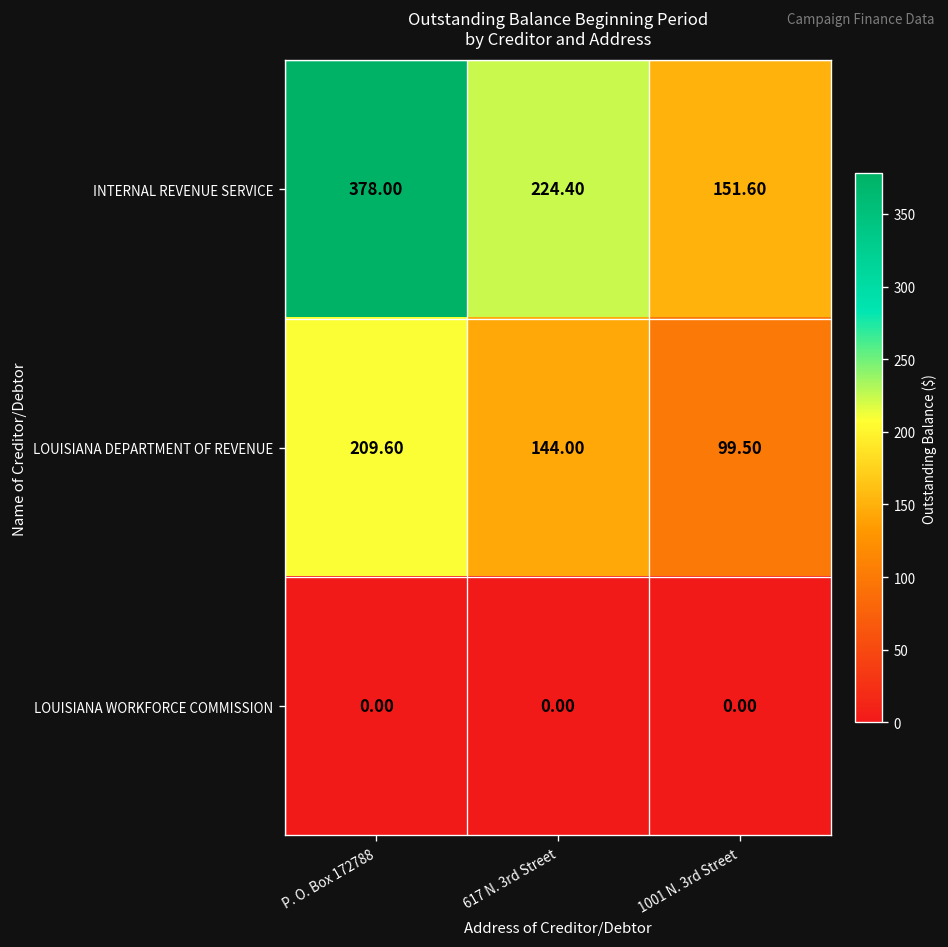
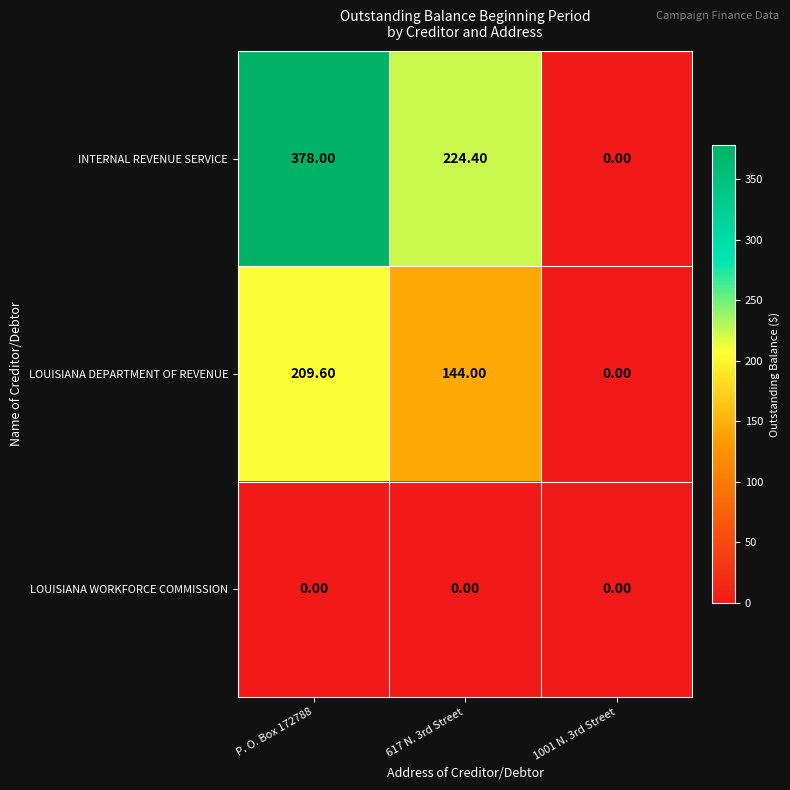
INTERNAL REVENUE SERVICE, 1001 N. 3rd Street: 151.60 -> 0.00
LOUISIANA DEPARTMENT OF REVENUE, 1001 N. 3rd Street: 99.50 -> 0.00
